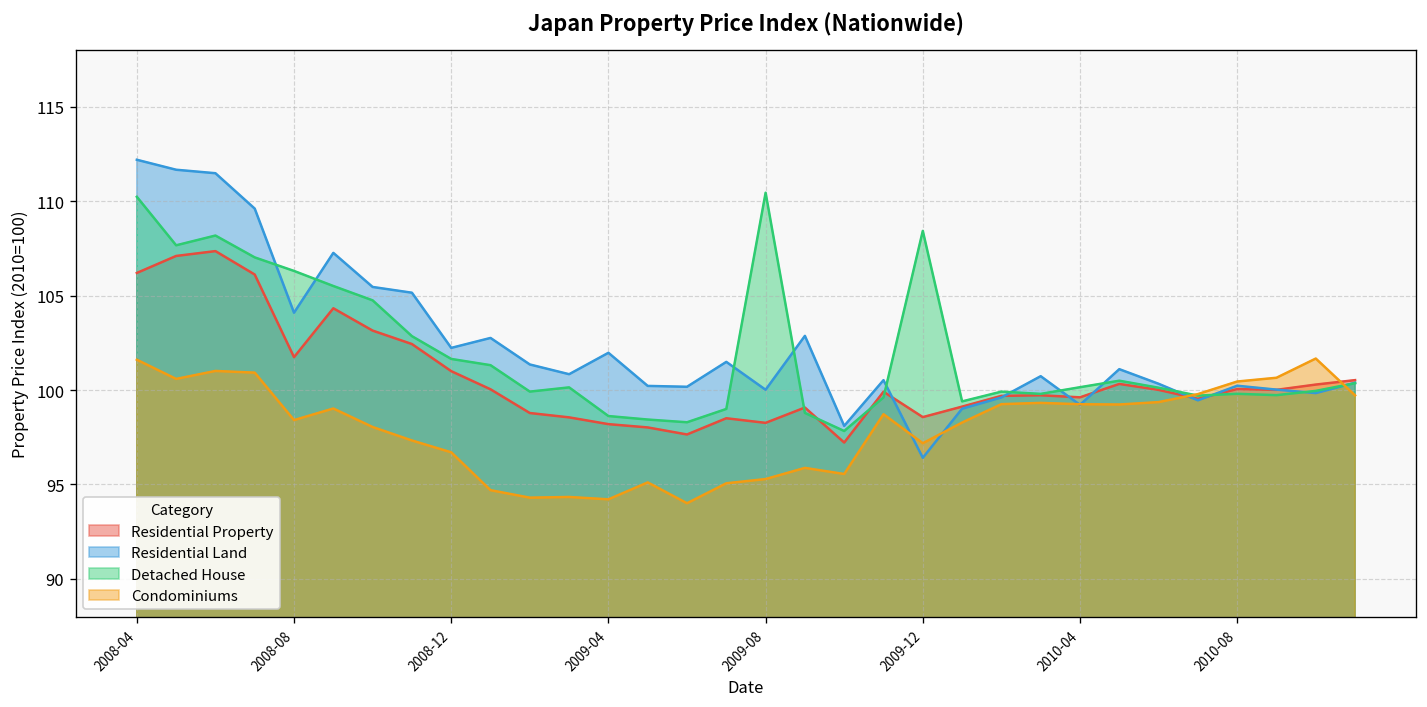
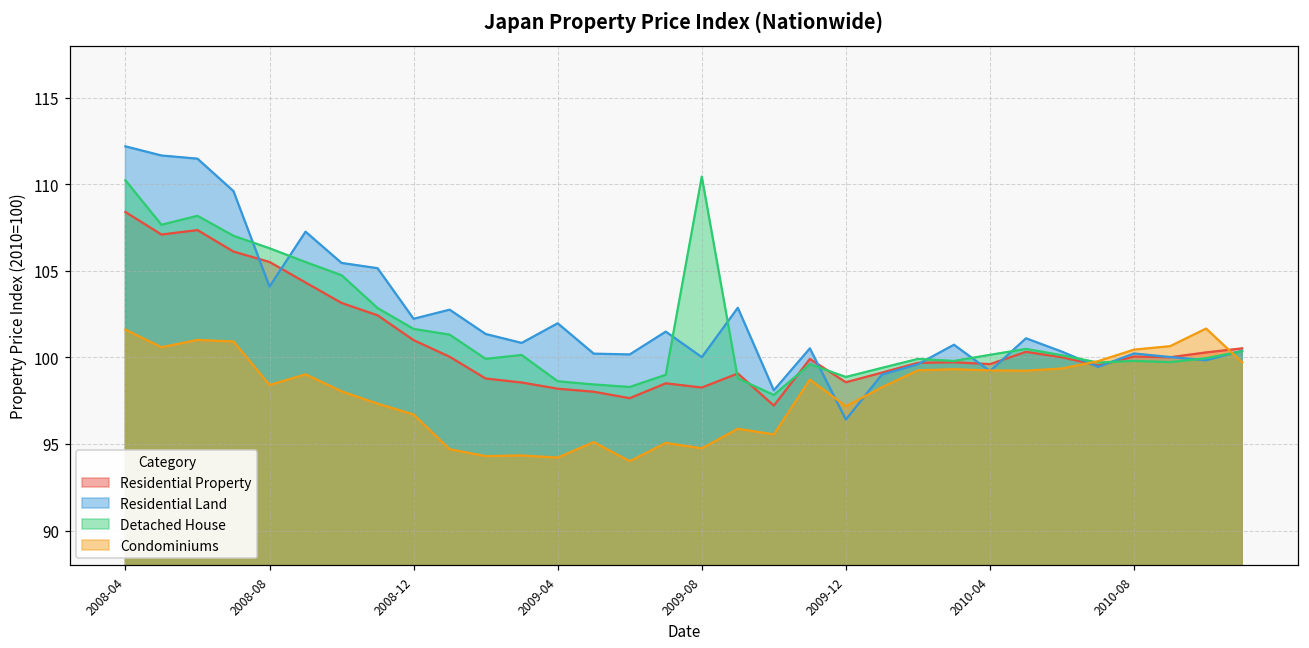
Residential Property, 2008-04: 106.2 -> 108.4
Residential Property, 2008-08: 101.7 -> 105.5
Condominiums, 2009-08: 95.3 -> 94.7
Detached House, 2009-12: 108.4 -> 98.9
